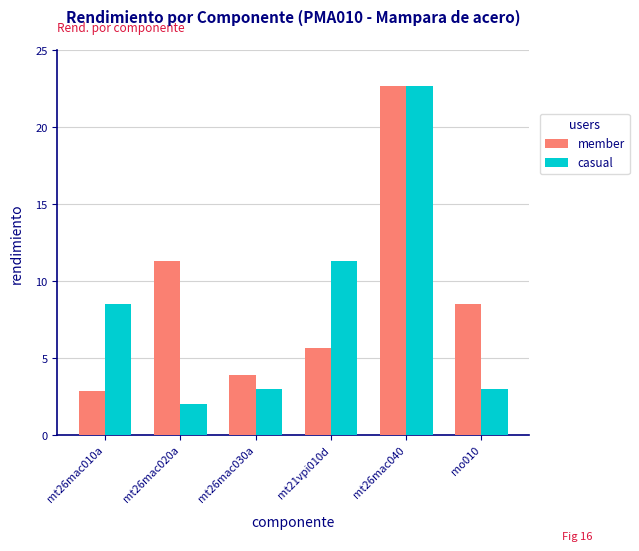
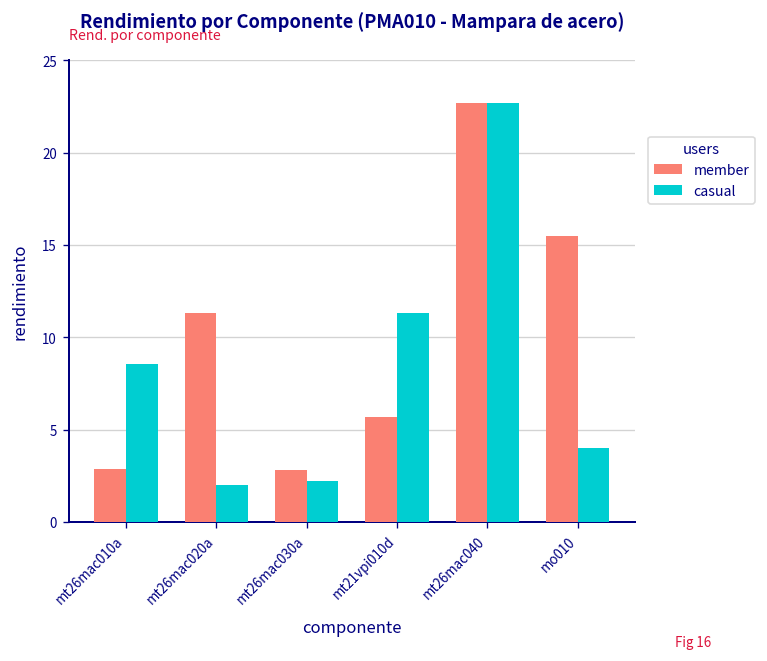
member, mt26mac030a: 3.9 -> 2.8
casual, mt26mac030a: 3.0 -> 2.2
member, mo010: 8.6 -> 15.5
casual, mo010: 3 -> 4
